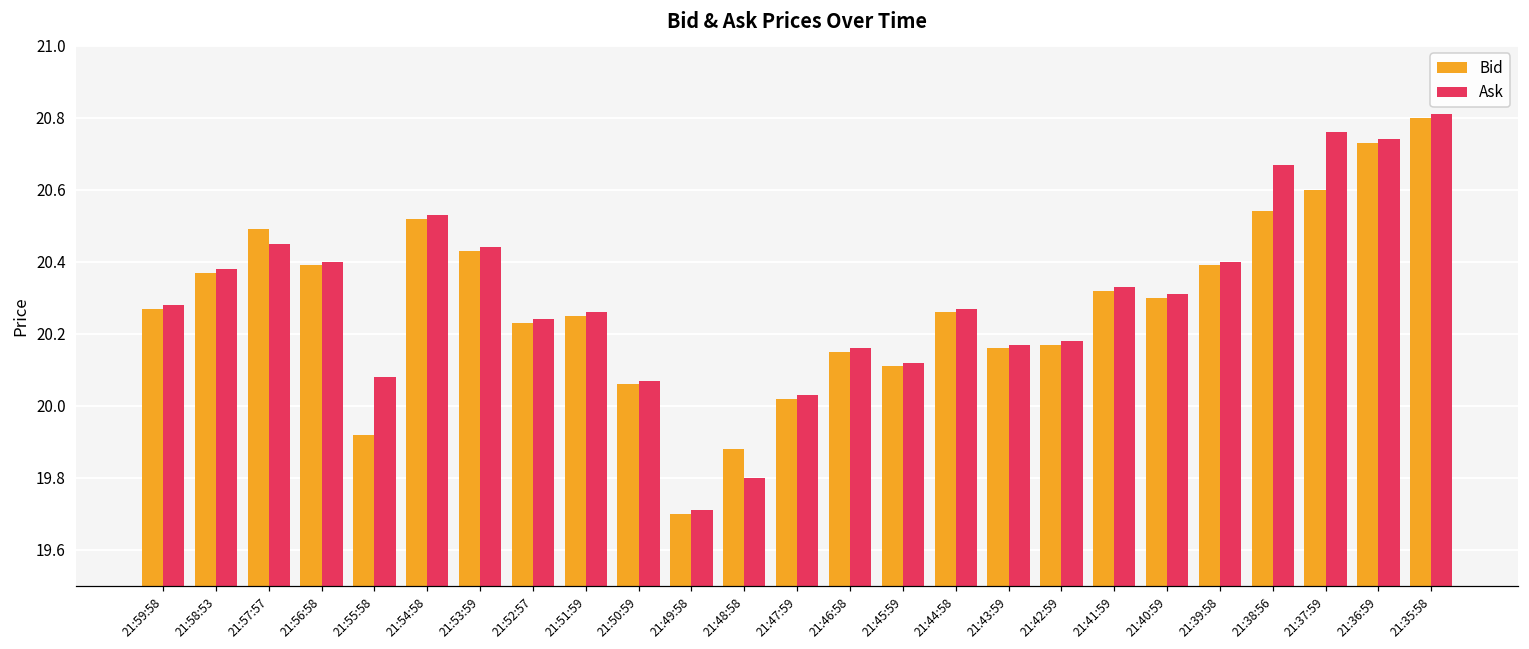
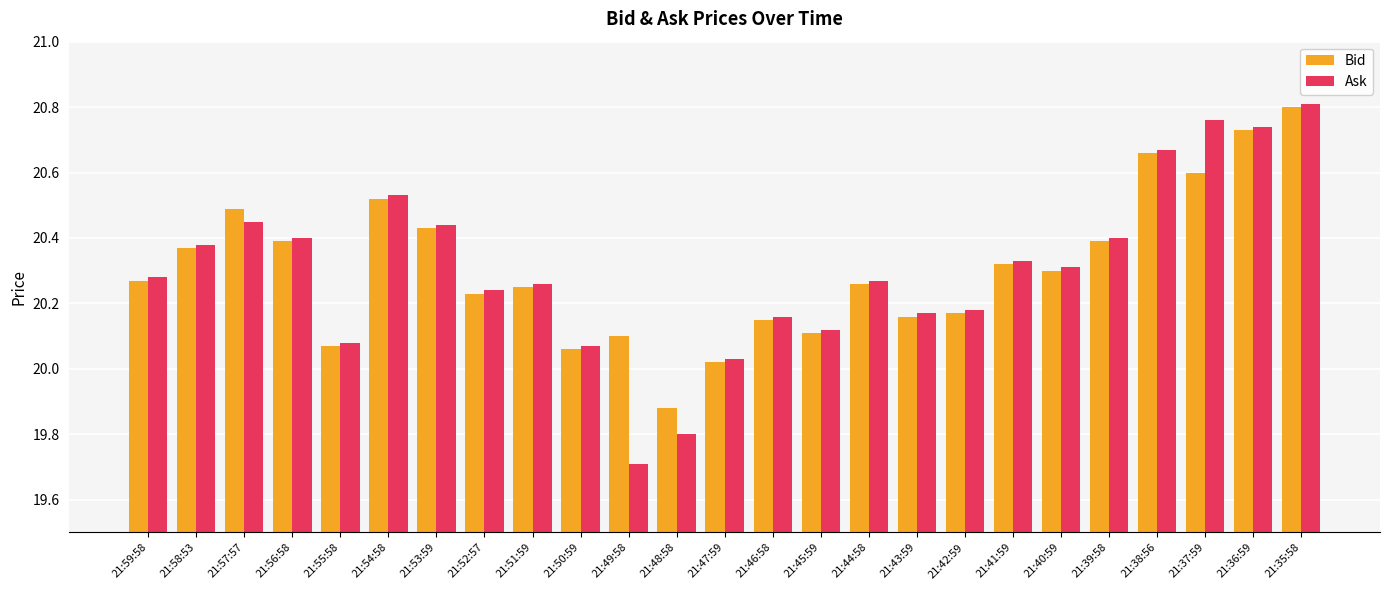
Bid, 21:55:58: 19.92 -> 20.07
Bid, 21:49:58: 19.7 -> 20.1
Bid, 21:38:56: 20.54 -> 20.66
